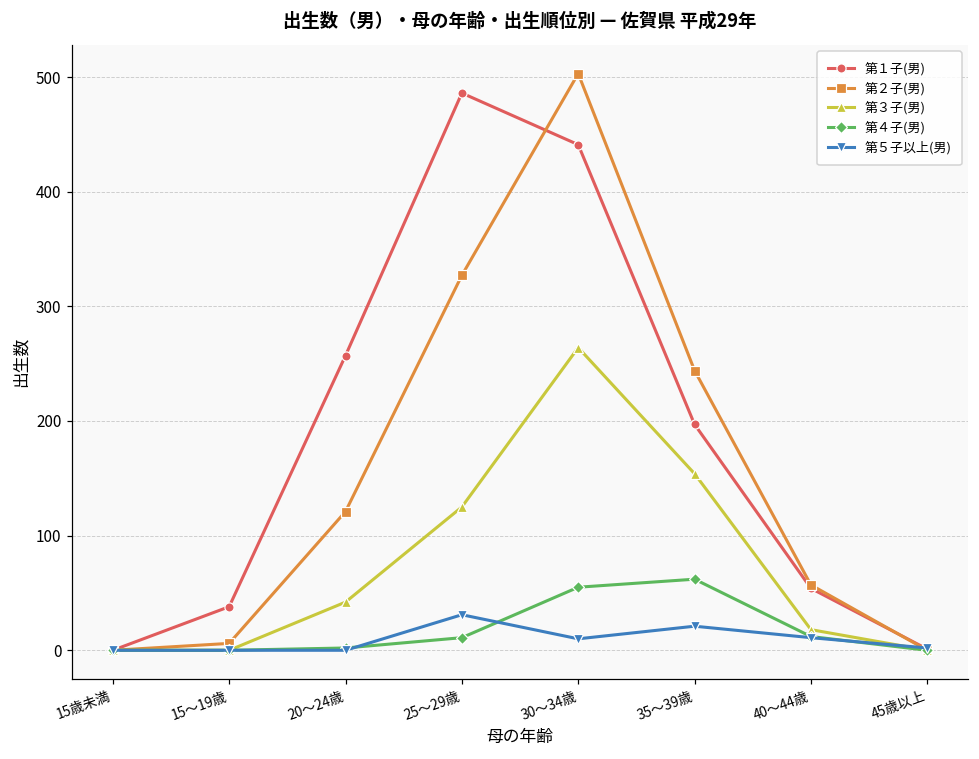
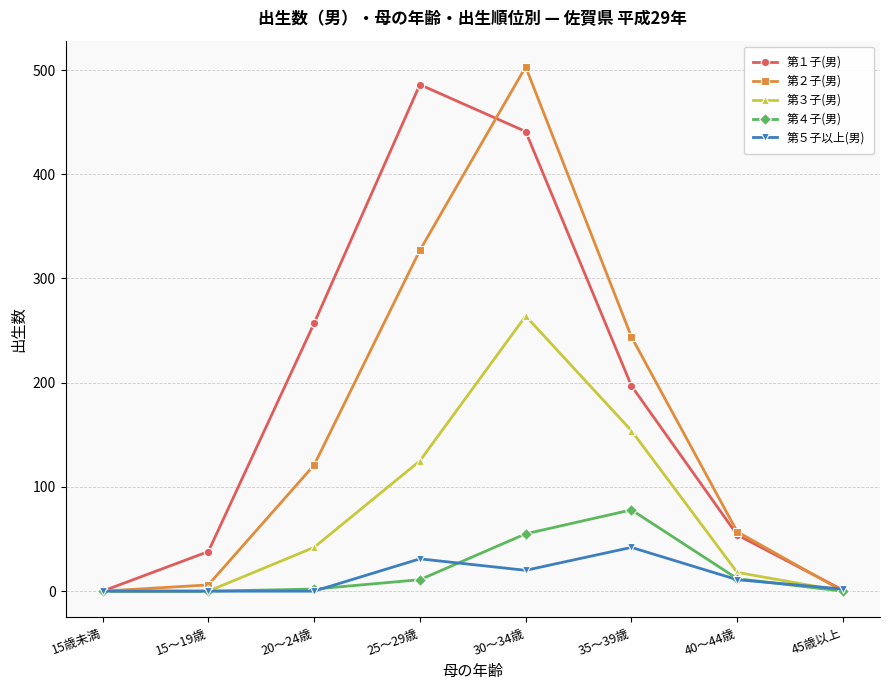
第５子以上(男), 30～34歳: 10 -> 20
第４子(男), 35～39歳: 62 -> 78
第５子以上(男), 35～39歳: 21 -> 42
